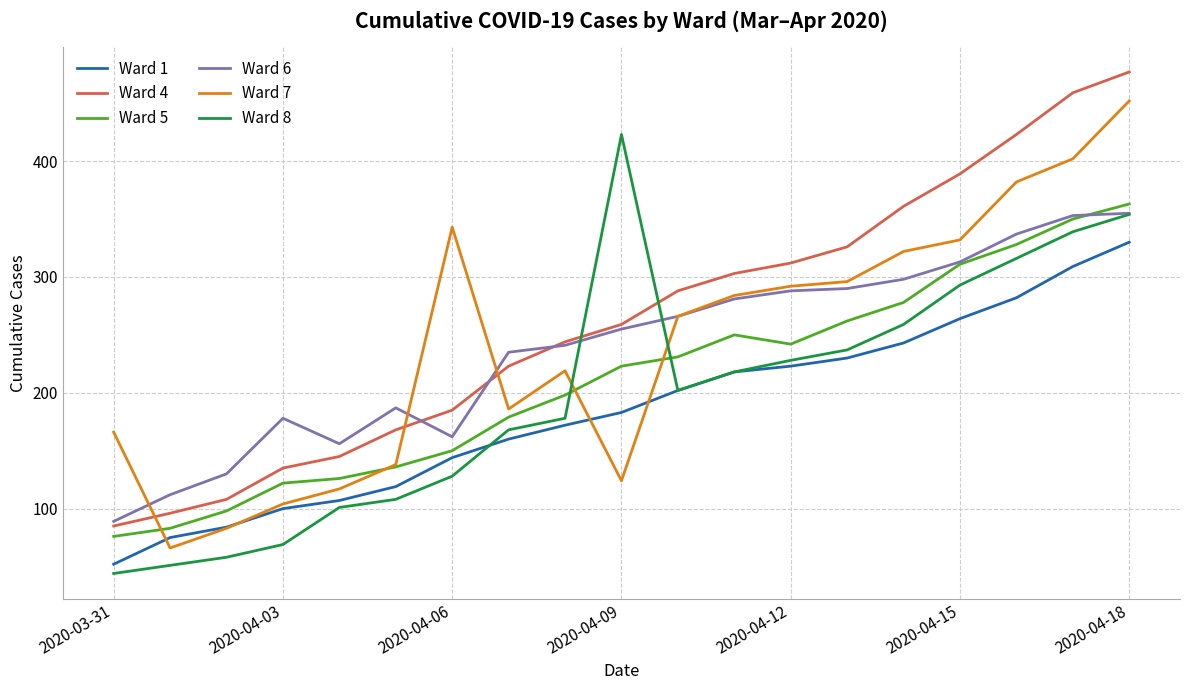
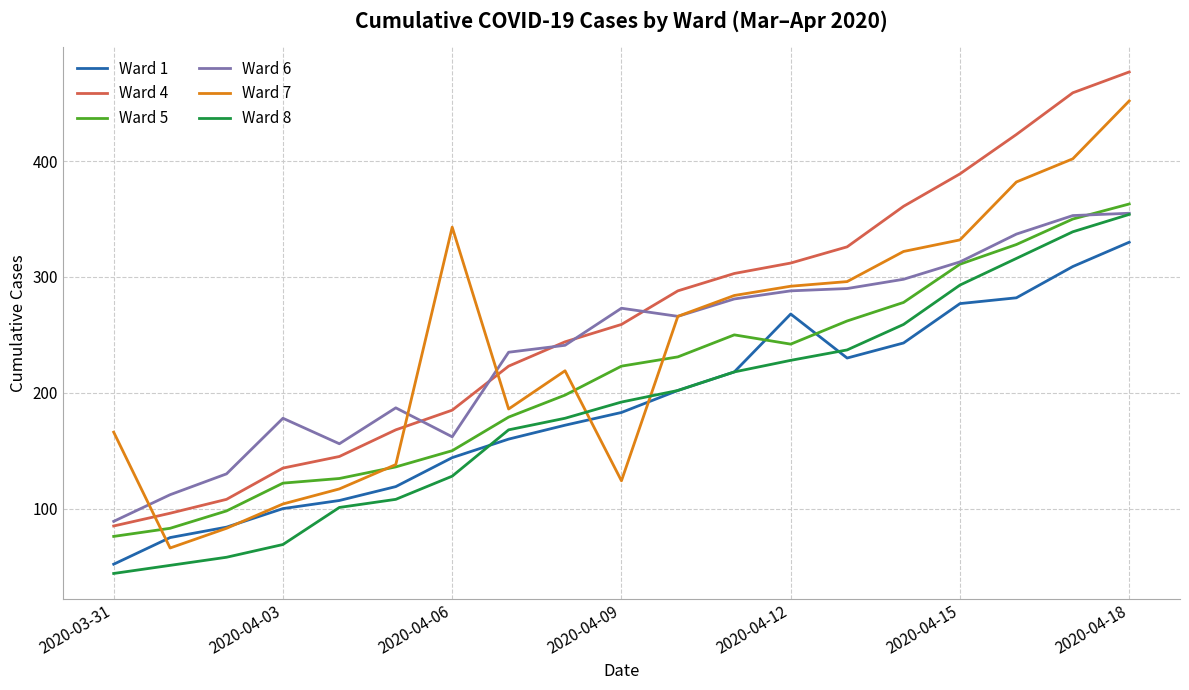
Ward 6, 2020-04-09: 255 -> 273
Ward 8, 2020-04-09: 423 -> 192
Ward 1, 2020-04-12: 223 -> 268
Ward 1, 2020-04-15: 264 -> 277
